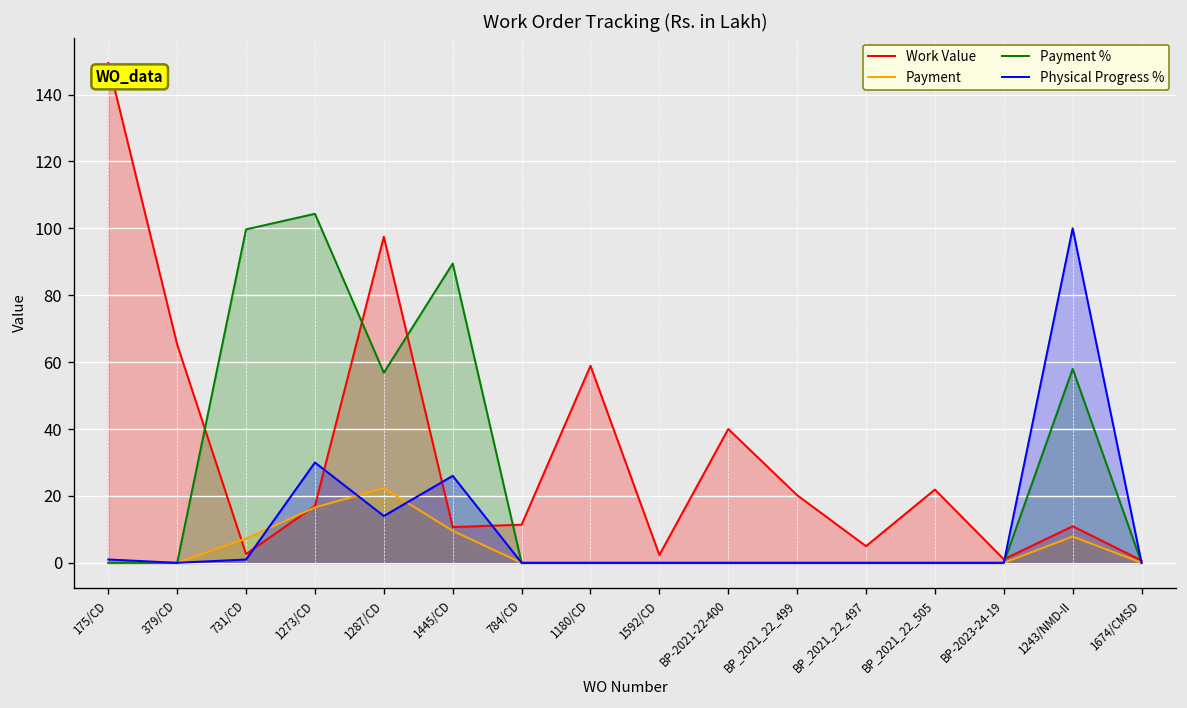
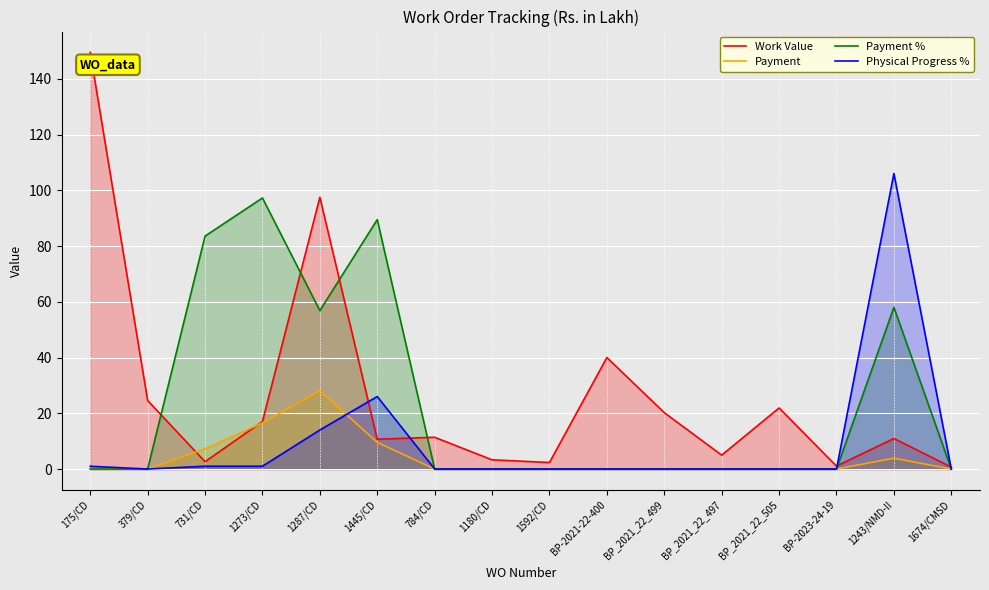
Work Value, 379/CD: 65 -> 25
Payment %, 731/CD: 100 -> 84
Payment %, 1273/CD: 104 -> 97
Physical Progress %, 1273/CD: 30 -> 1
Payment, 1287/CD: 22 -> 28
Work Value, 1180/CD: 59 -> 3
Payment, 1243/NMD-II: 8 -> 4
Physical Progress %, 1243/NMD-II: 100 -> 106
